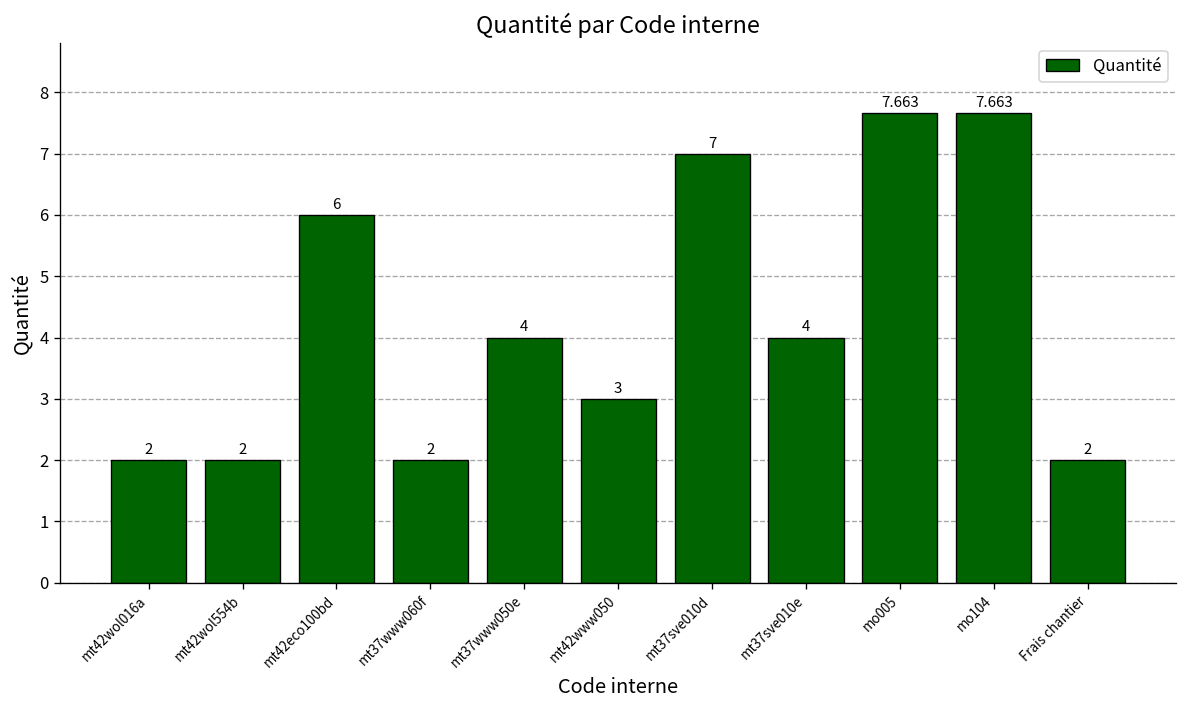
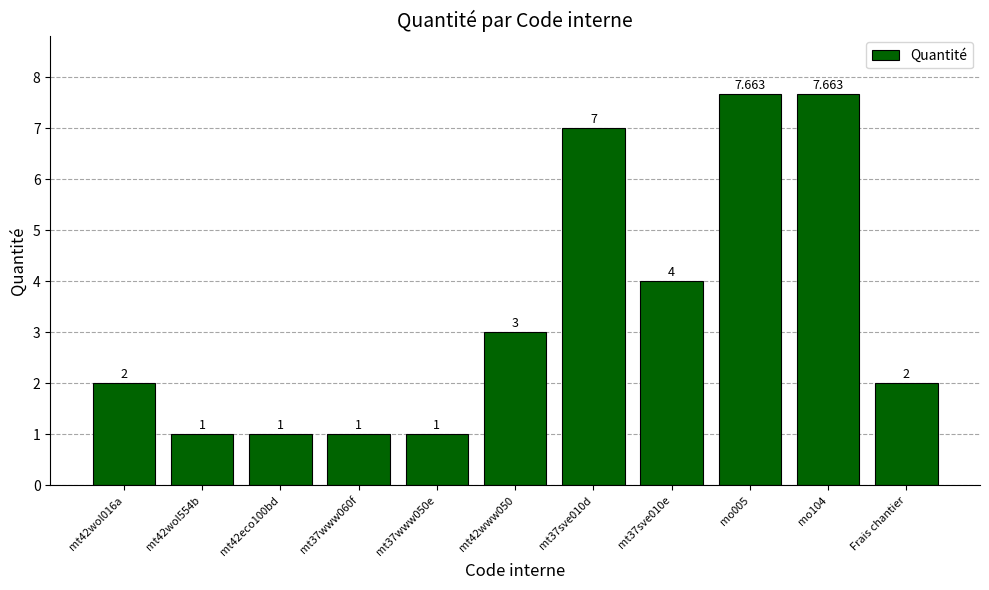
mt42wol554b: 2 -> 1
mt42eco100bd: 6 -> 1
mt37www060f: 2 -> 1
mt37www050e: 4 -> 1
